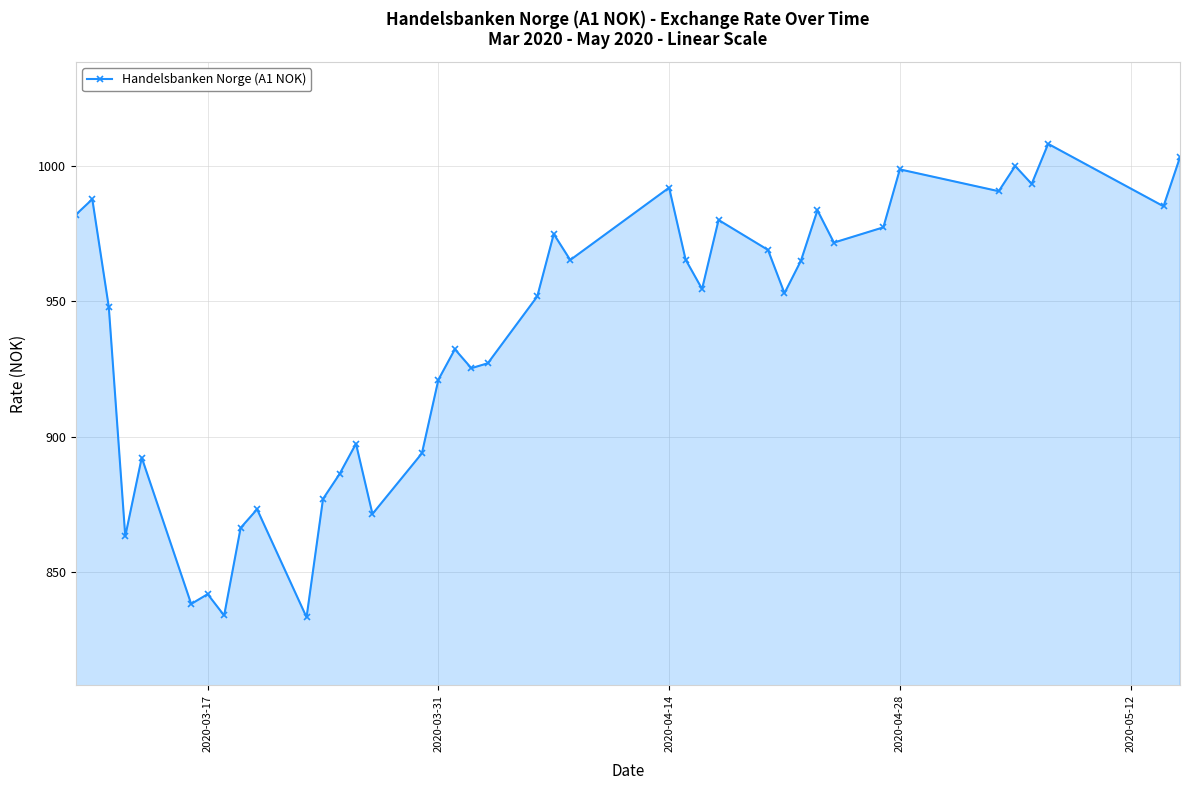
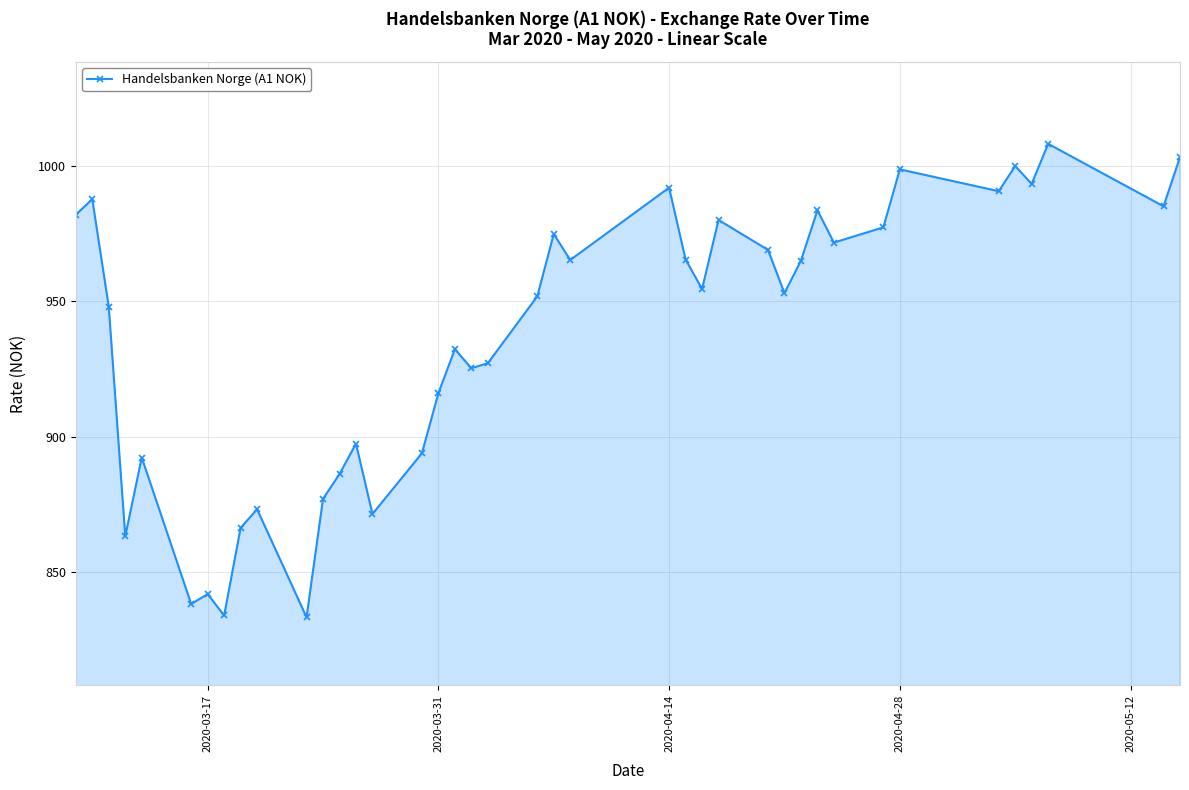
2020-03-31: 921 -> 916
